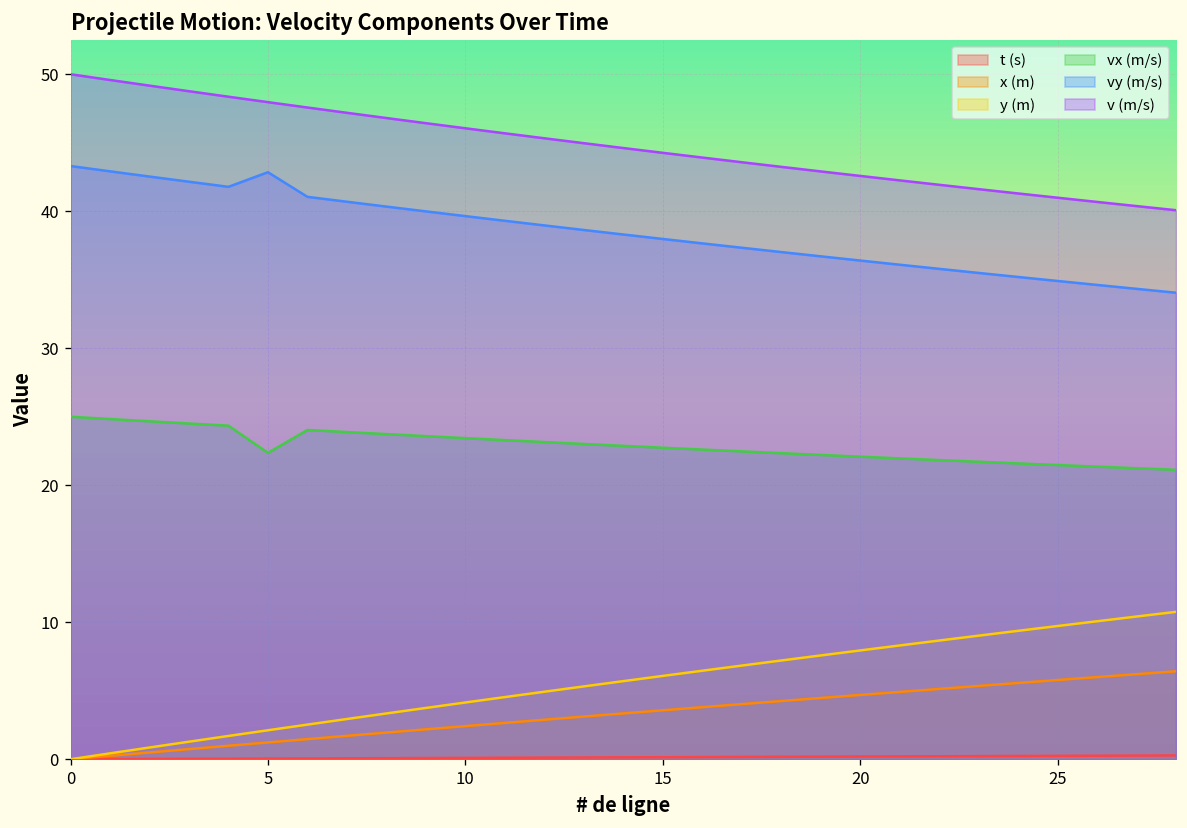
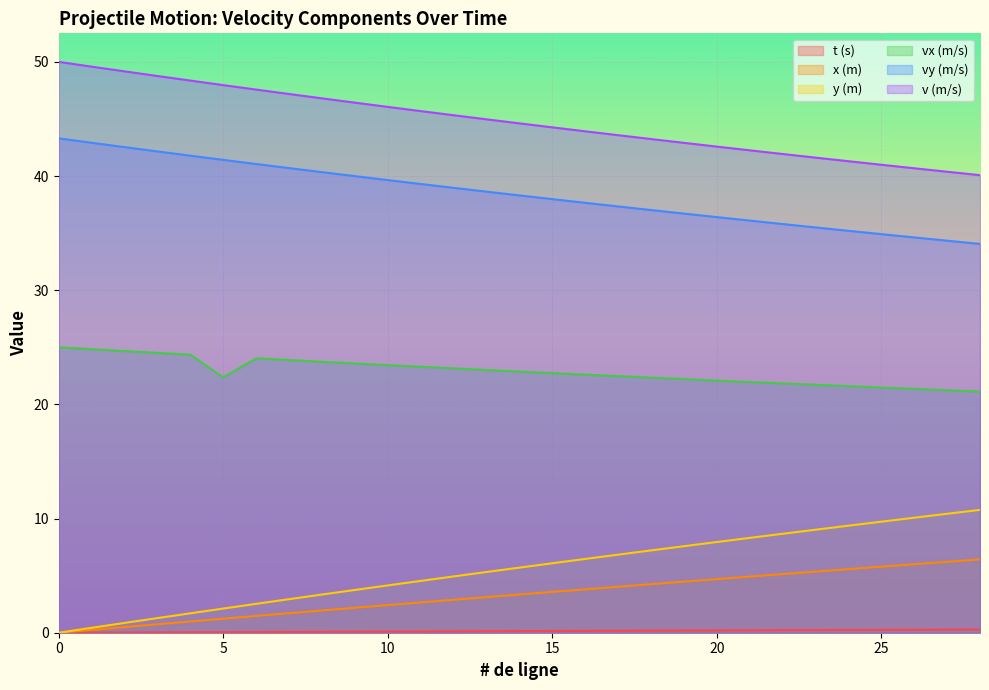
vy (m/s), 5: 42.8 -> 41.4
